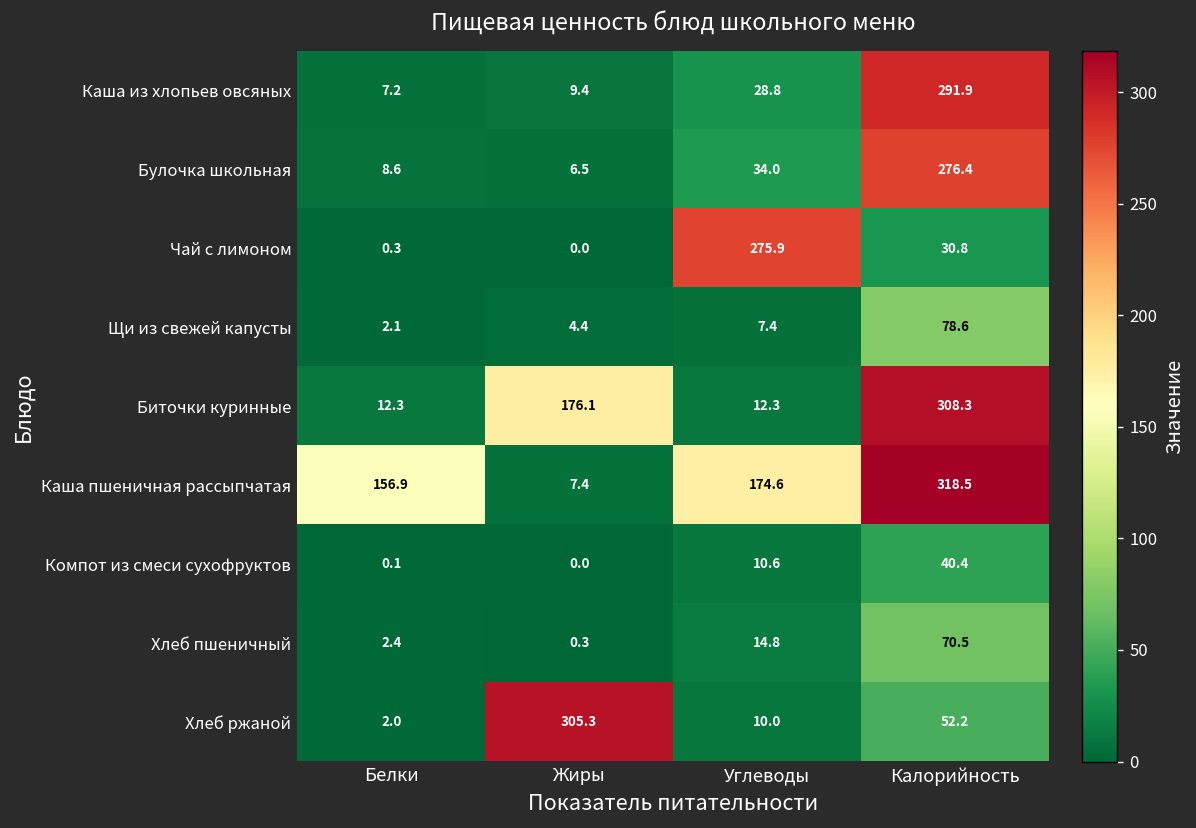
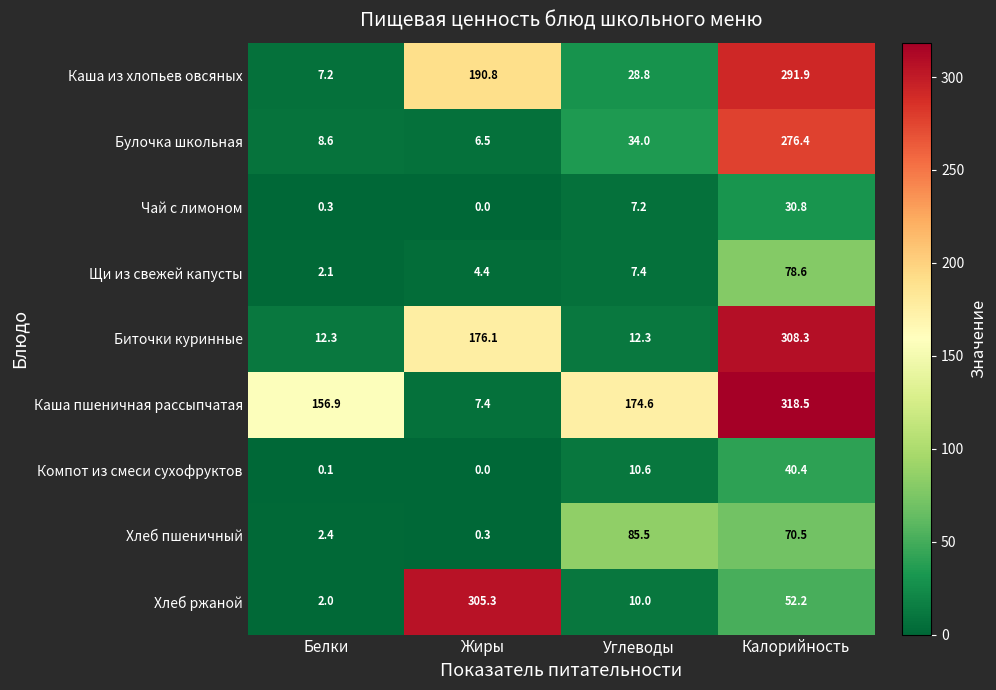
Каша из хлопьев овсяных, Жиры: 9.4 -> 190.8
Чай с лимоном, Углеводы: 275.9 -> 7.2
Хлеб пшеничный, Углеводы: 14.8 -> 85.5
